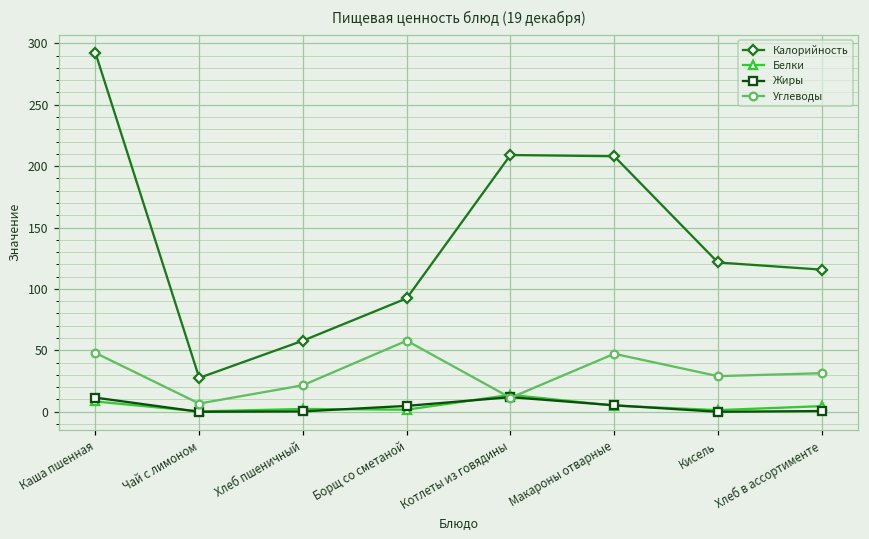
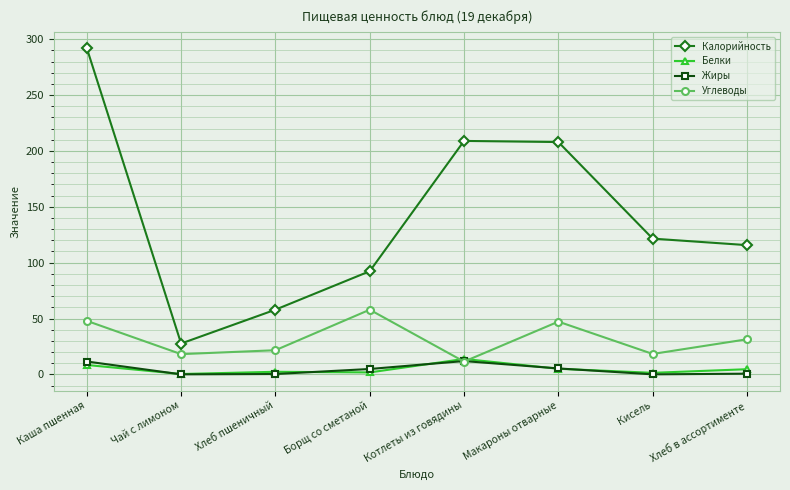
Углеводы, Чай с лимоном: 7 -> 18
Углеводы, Кисель: 29 -> 18
